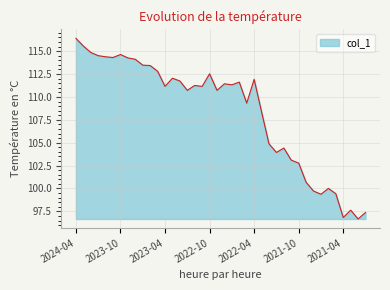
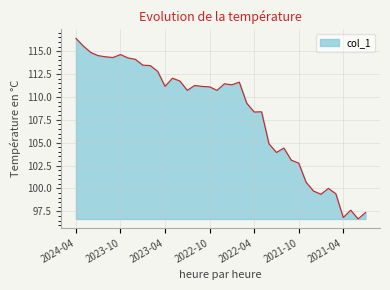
2022-10: 113 -> 111
2022-04: 112 -> 108
